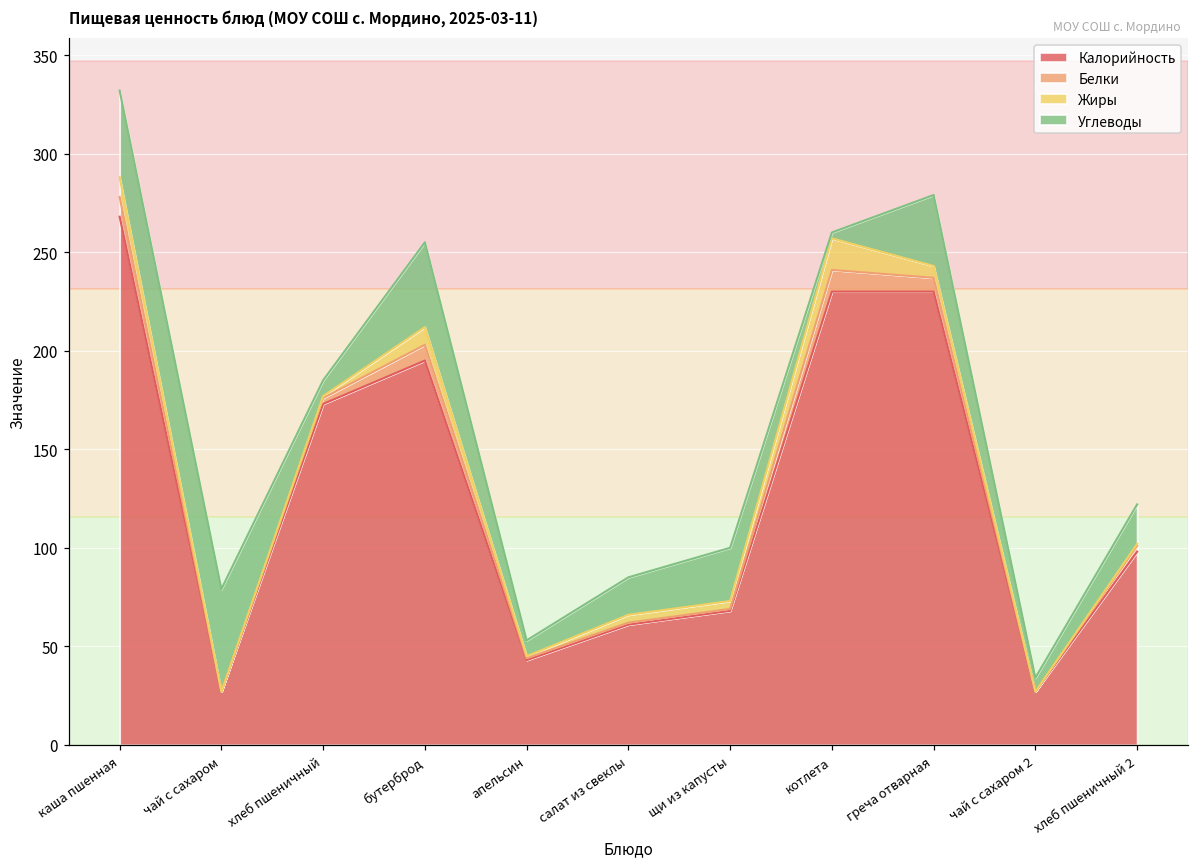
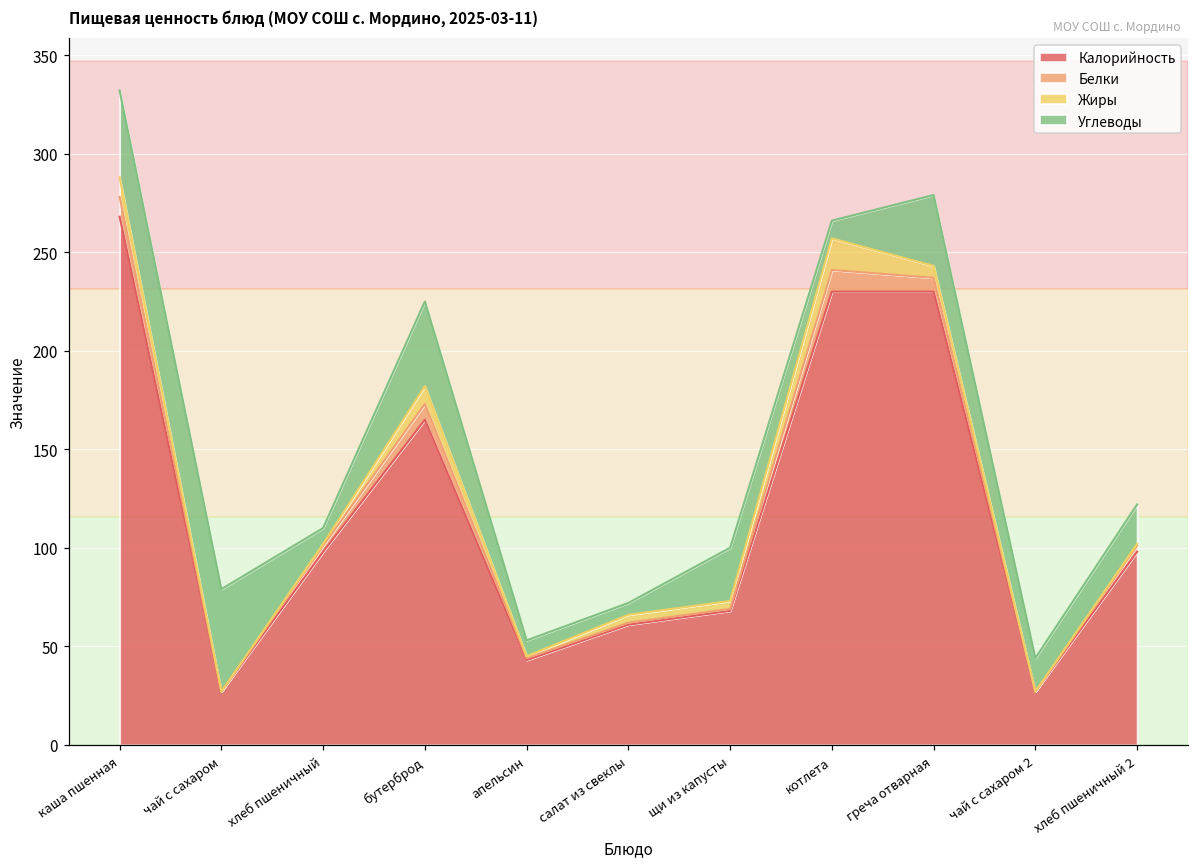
Калорийность, хлеб пшеничный: 173 -> 98
Калорийность, бутерброд: 195 -> 165
Углеводы, салат из свеклы: 19 -> 6
Углеводы, котлета: 3 -> 9
Углеводы, чай с сахаром 2: 7 -> 17
